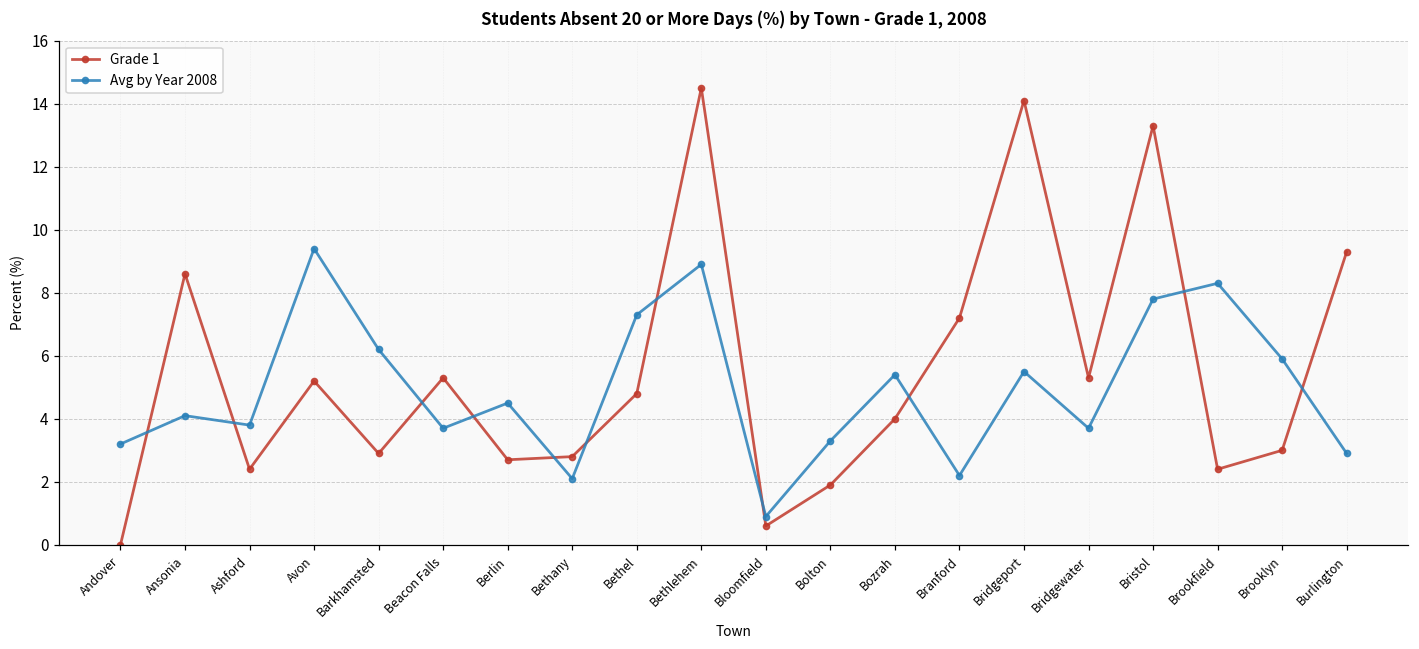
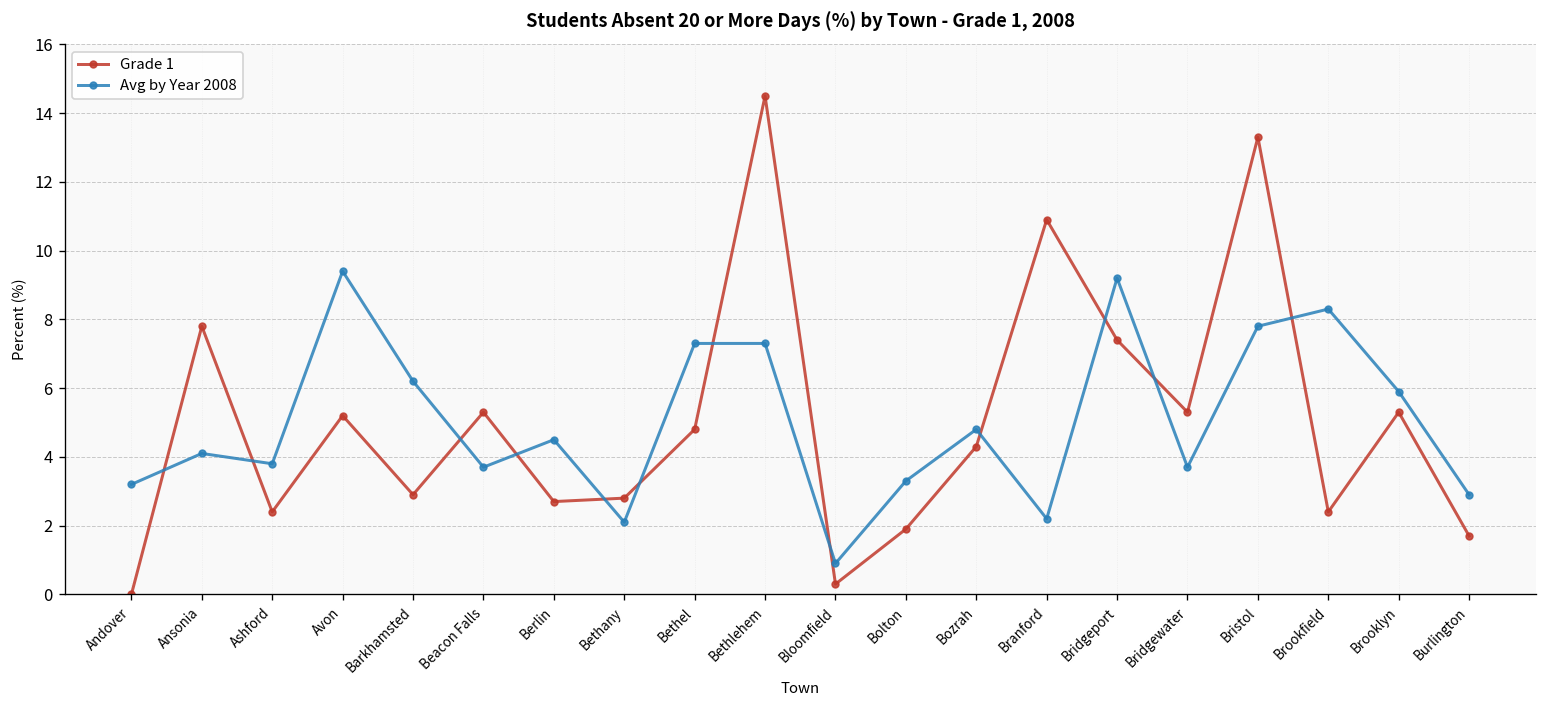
Grade 1, Ansonia: 8.6 -> 7.8
Avg by Year 2008, Bethlehem: 8.9 -> 7.3
Grade 1, Bloomfield: 0.6 -> 0.3
Grade 1, Bozrah: 4.0 -> 4.3
Avg by Year 2008, Bozrah: 5.4 -> 4.8
Grade 1, Branford: 7.2 -> 10.9
Grade 1, Bridgeport: 14.1 -> 7.4
Avg by Year 2008, Bridgeport: 5.5 -> 9.2
Grade 1, Brooklyn: 3.0 -> 5.3
Grade 1, Burlington: 9.3 -> 1.7
